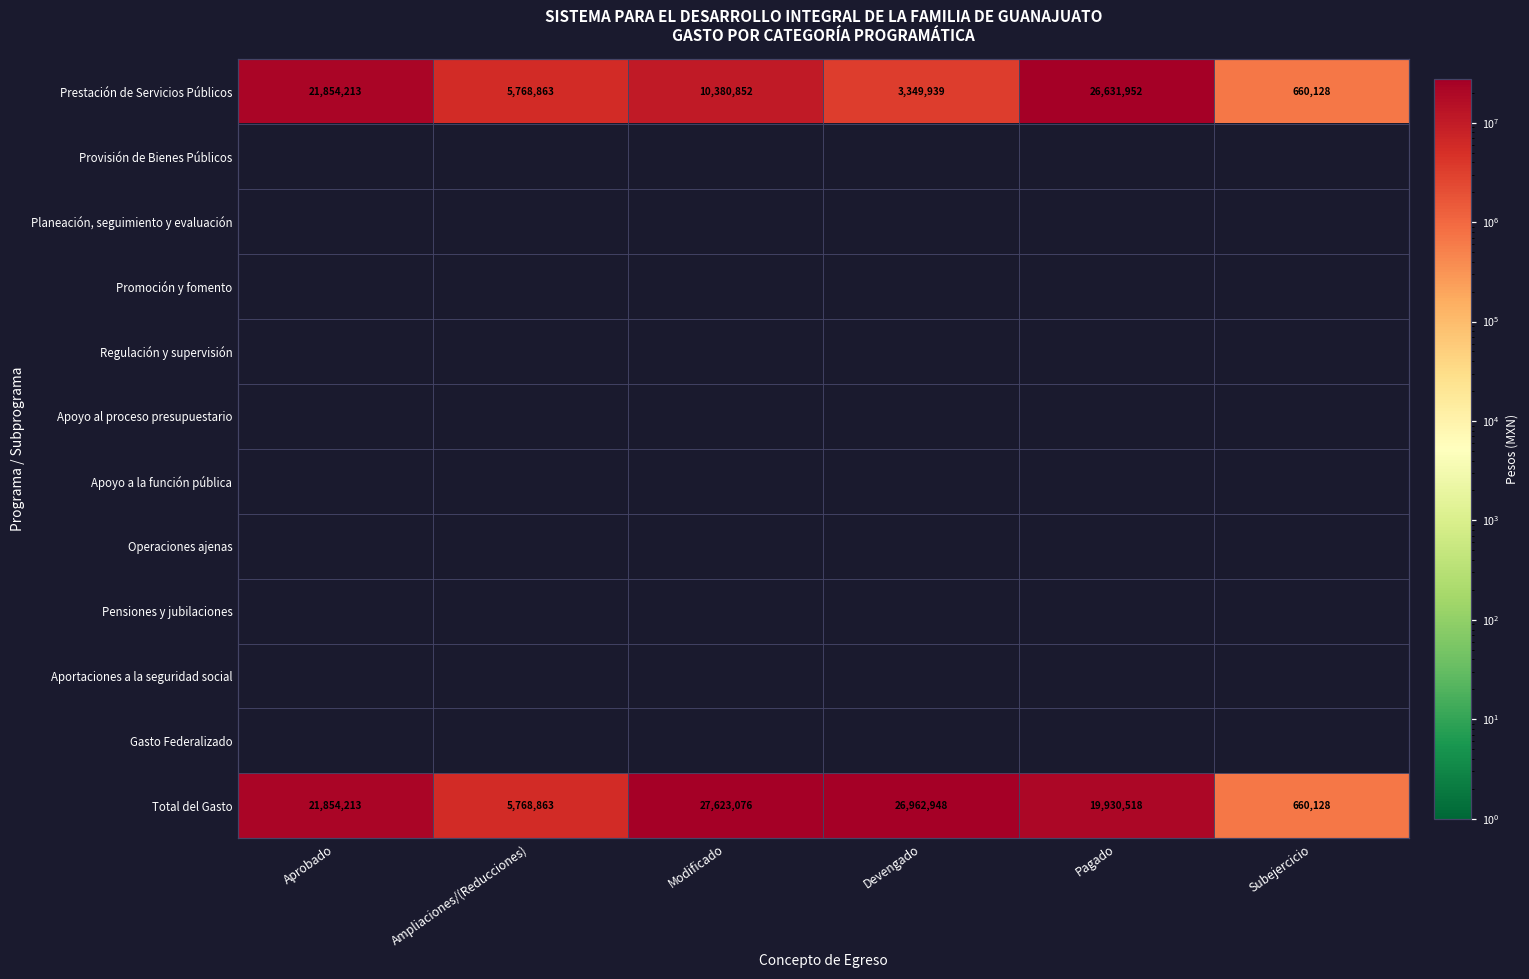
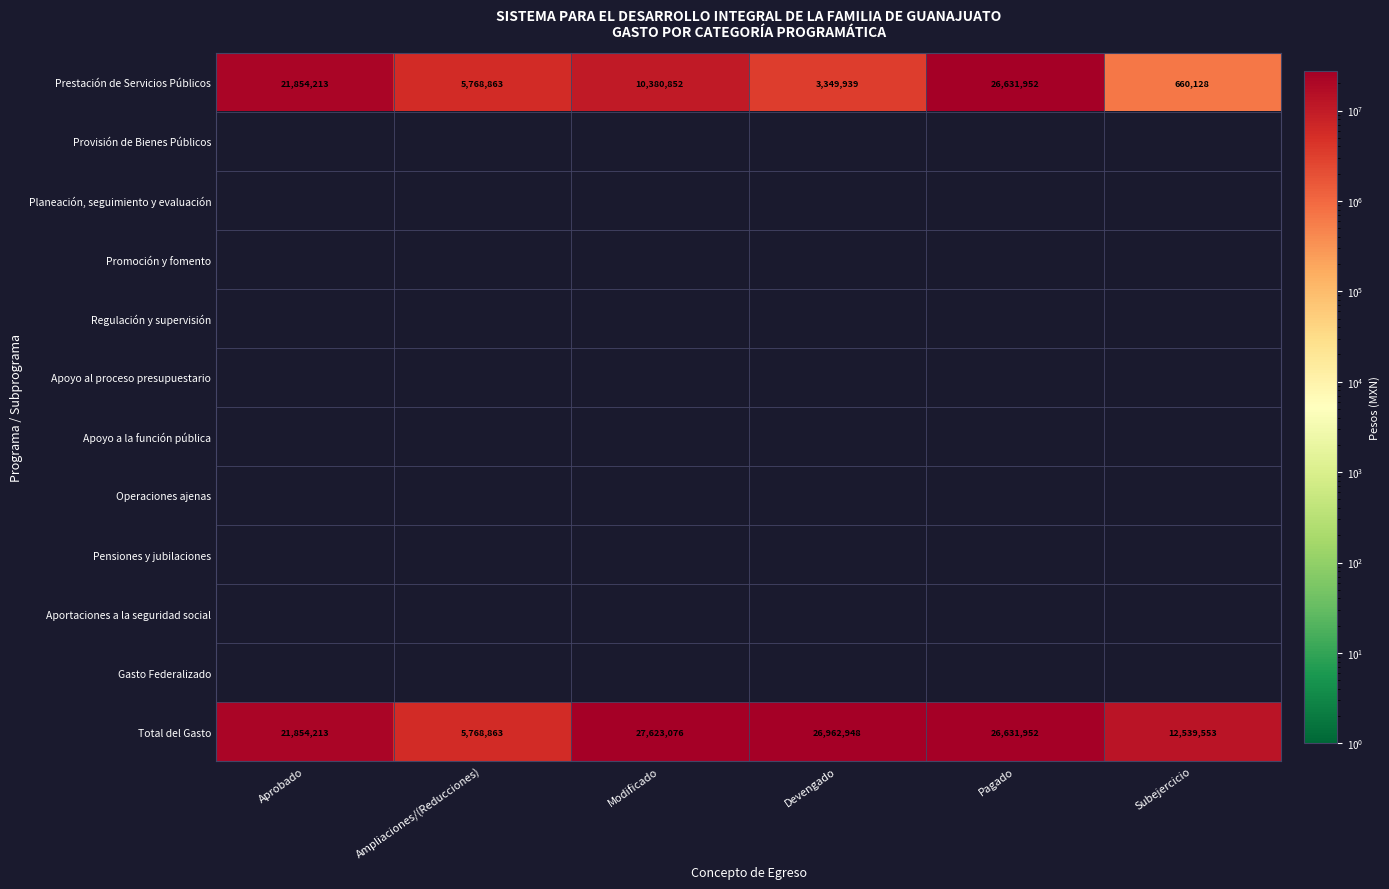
Total del Gasto, Pagado: 19,930,518 -> 26,631,952
Total del Gasto, Subejercicio: 660,128 -> 12,539,553
